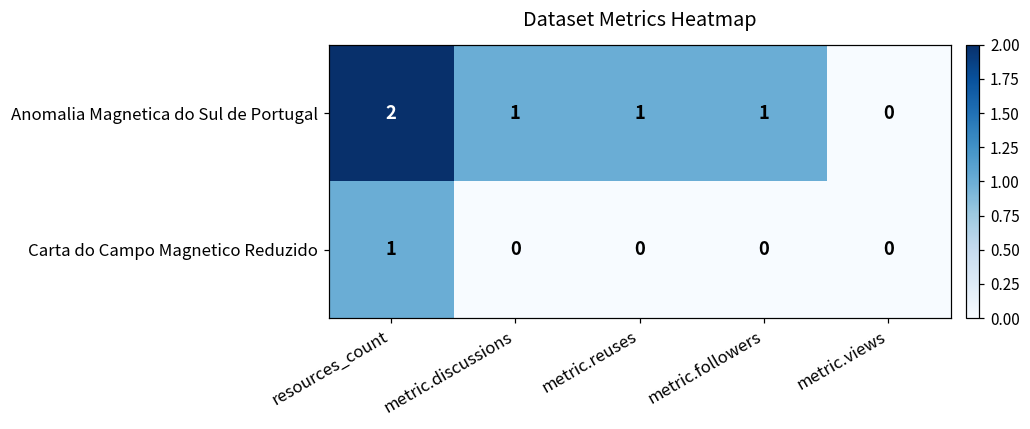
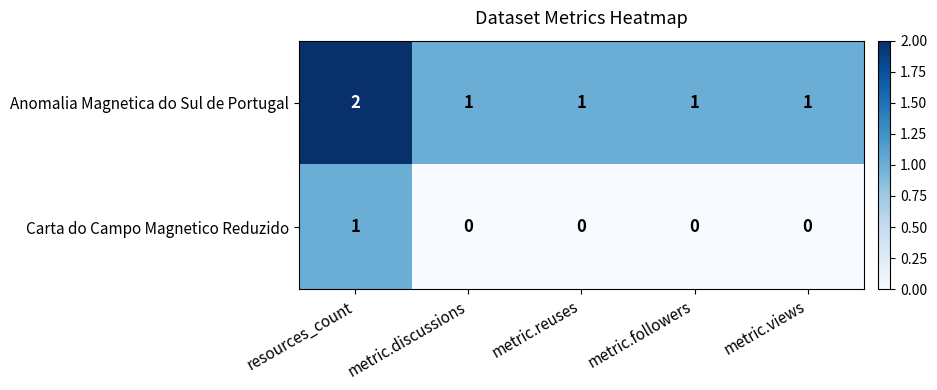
Anomalia Magnetica do Sul de Portugal, metric.views: 0 -> 1
